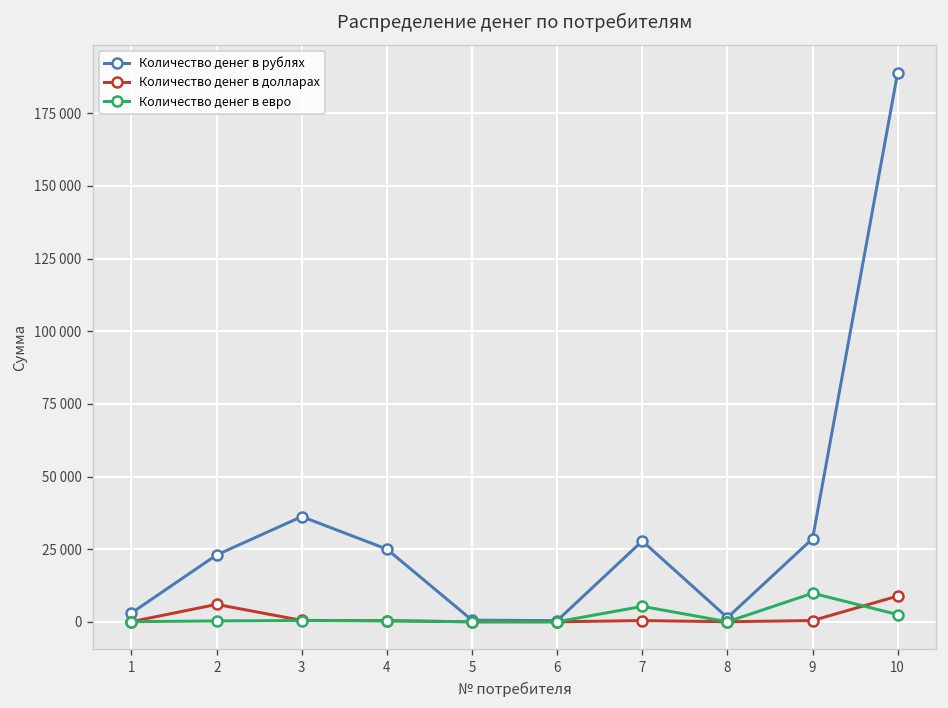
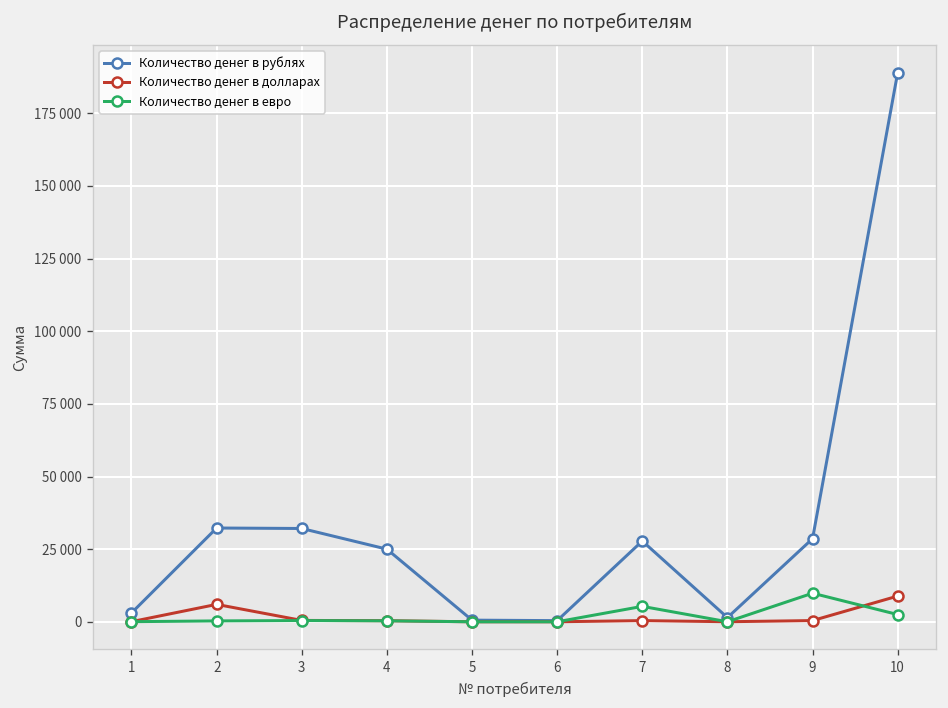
Количество денег в рублях, 2: 23000 -> 32000
Количество денег в рублях, 3: 36000 -> 32000
